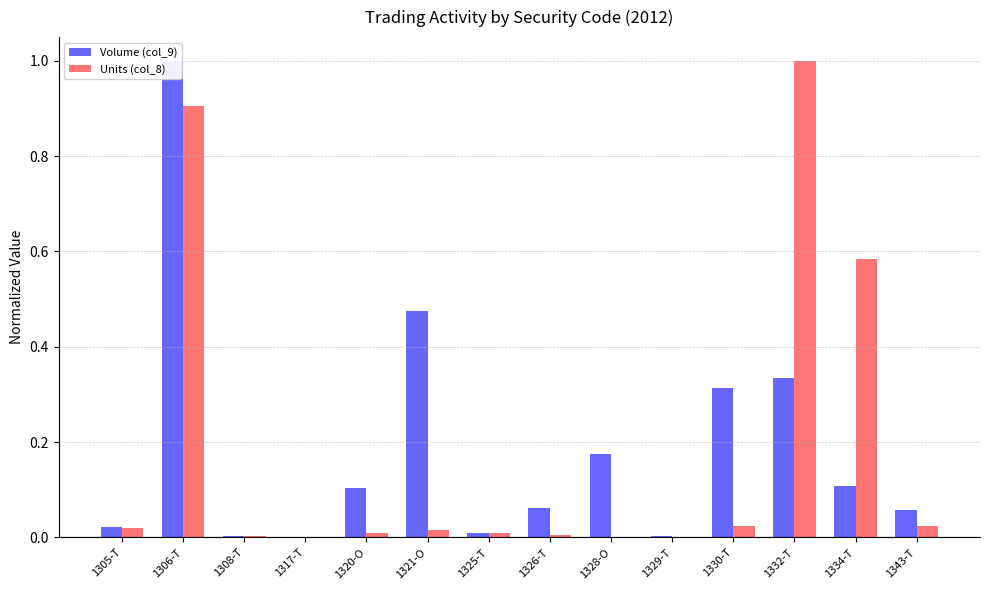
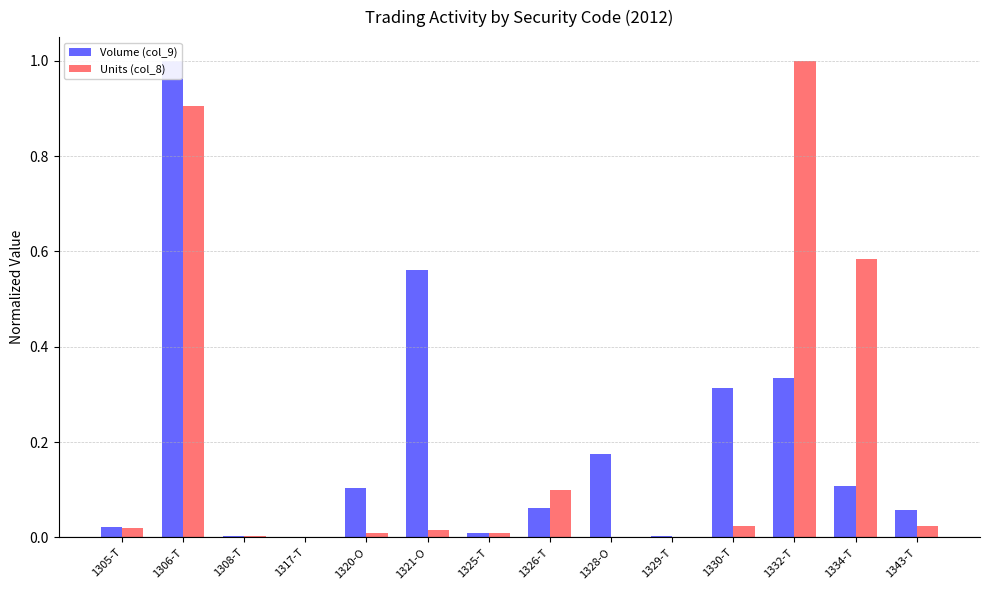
Volume (col_9), 1321-O: 0.48 -> 0.56
Units (col_8), 1326-T: 0.00 -> 0.10
